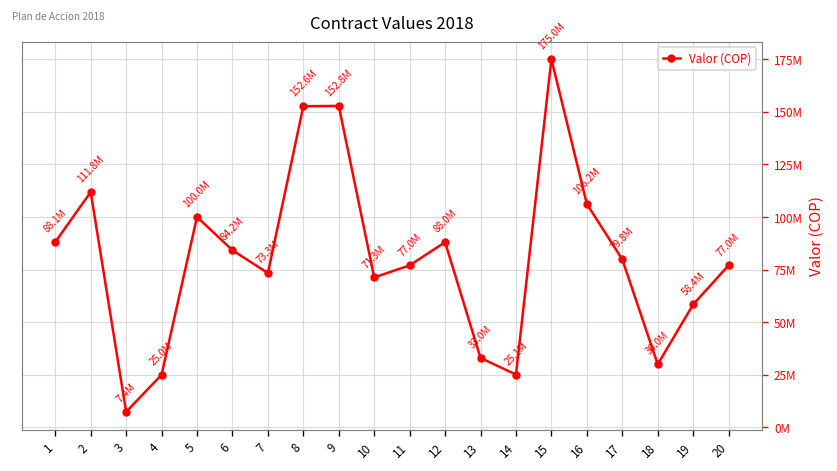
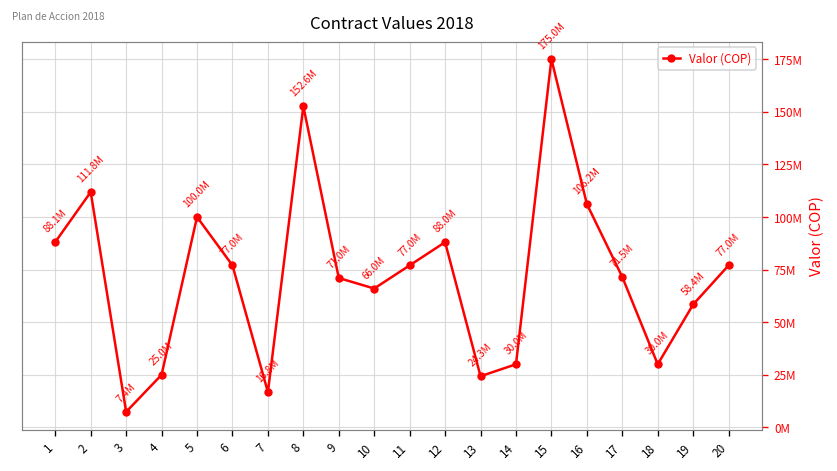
6: 84.2M -> 77.0M
7: 73.3M -> 16.8M
9: 152.8M -> 71.0M
10: 71.3M -> 66.0M
13: 33.0M -> 24.3M
14: 25.1M -> 30.0M
17: 79.8M -> 71.5M
